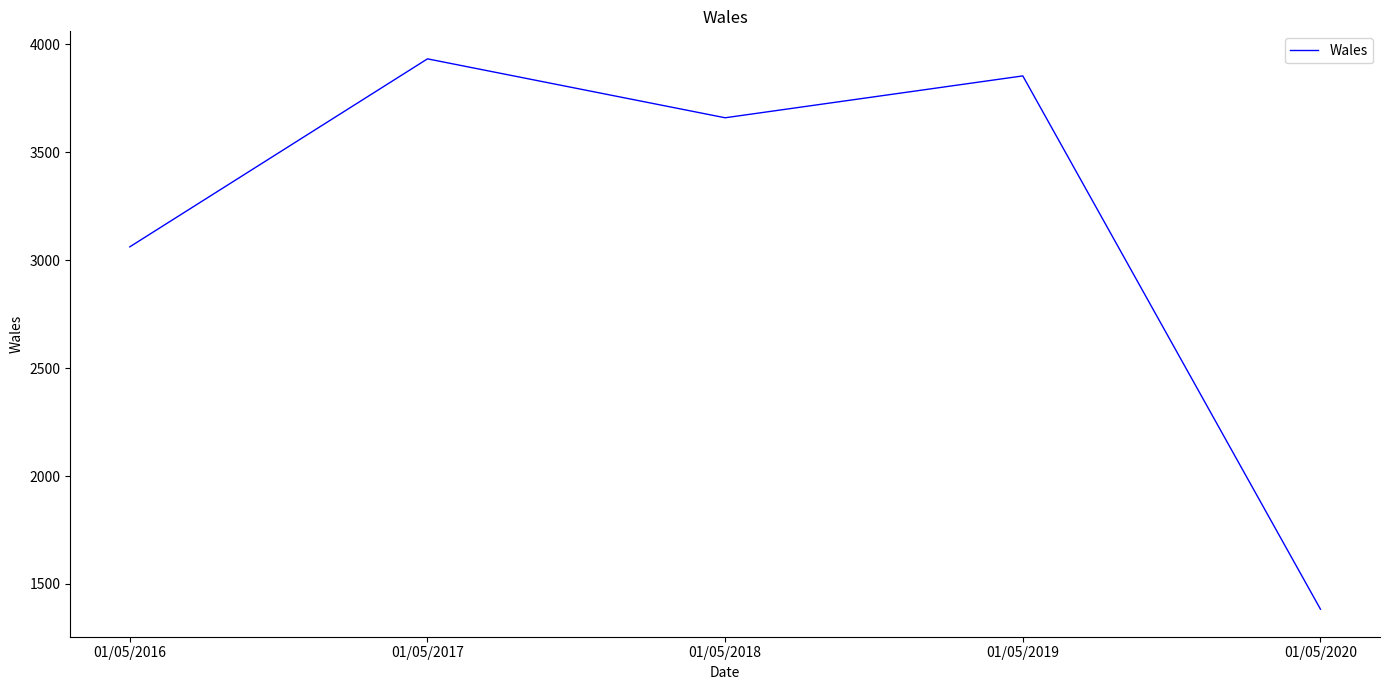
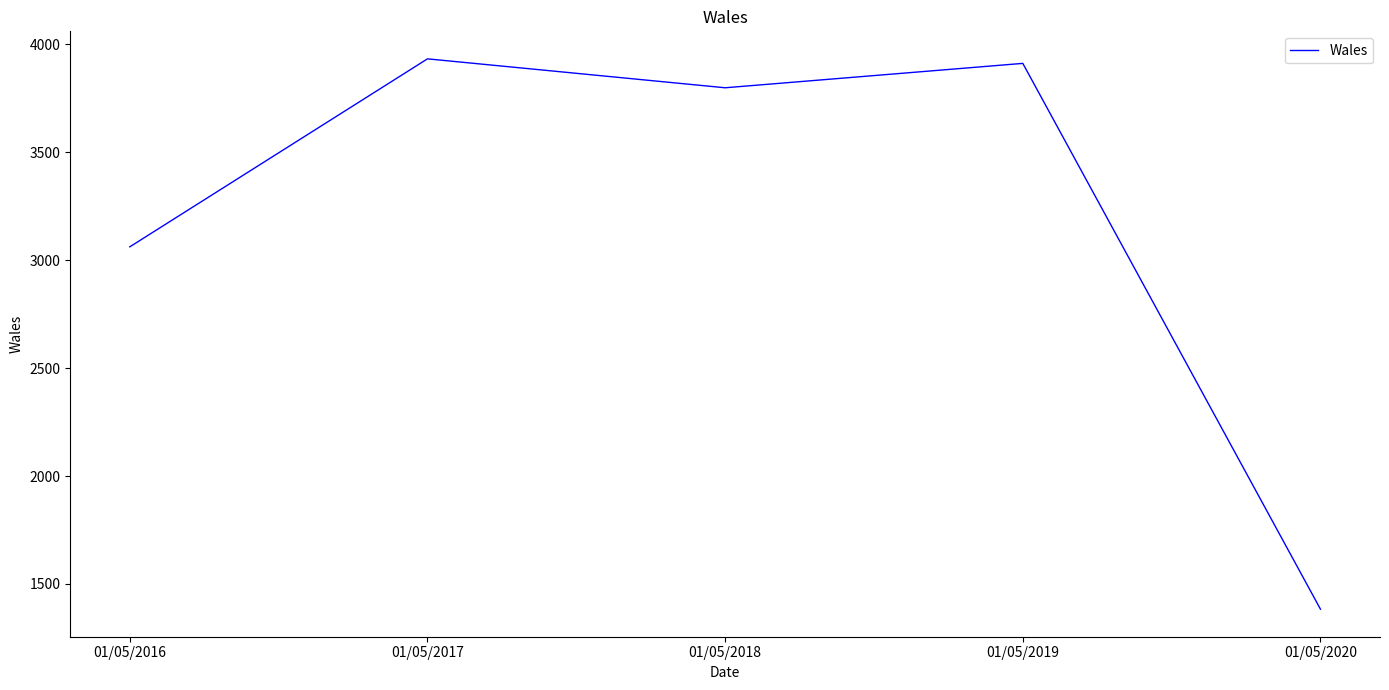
01/05/2018: 3660 -> 3800
01/05/2019: 3850 -> 3910
